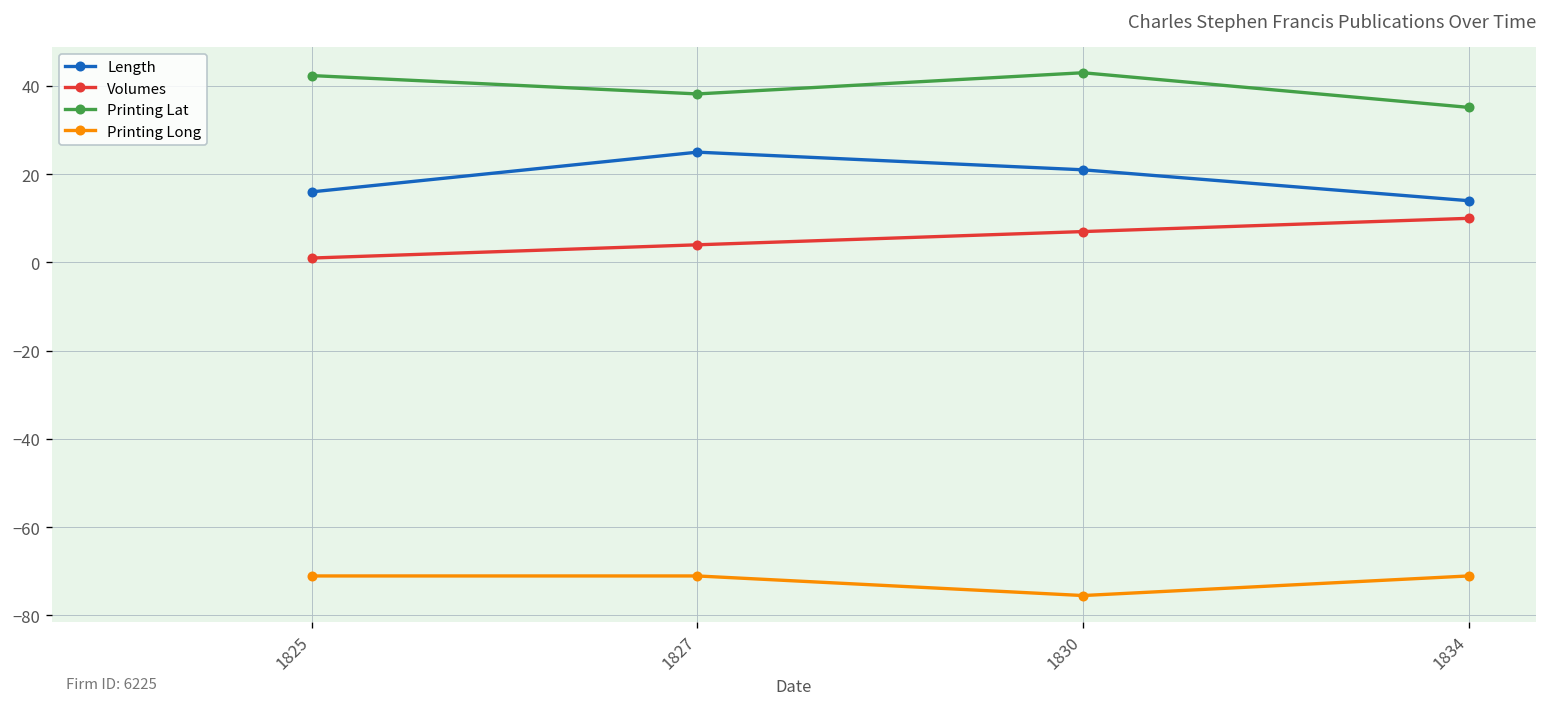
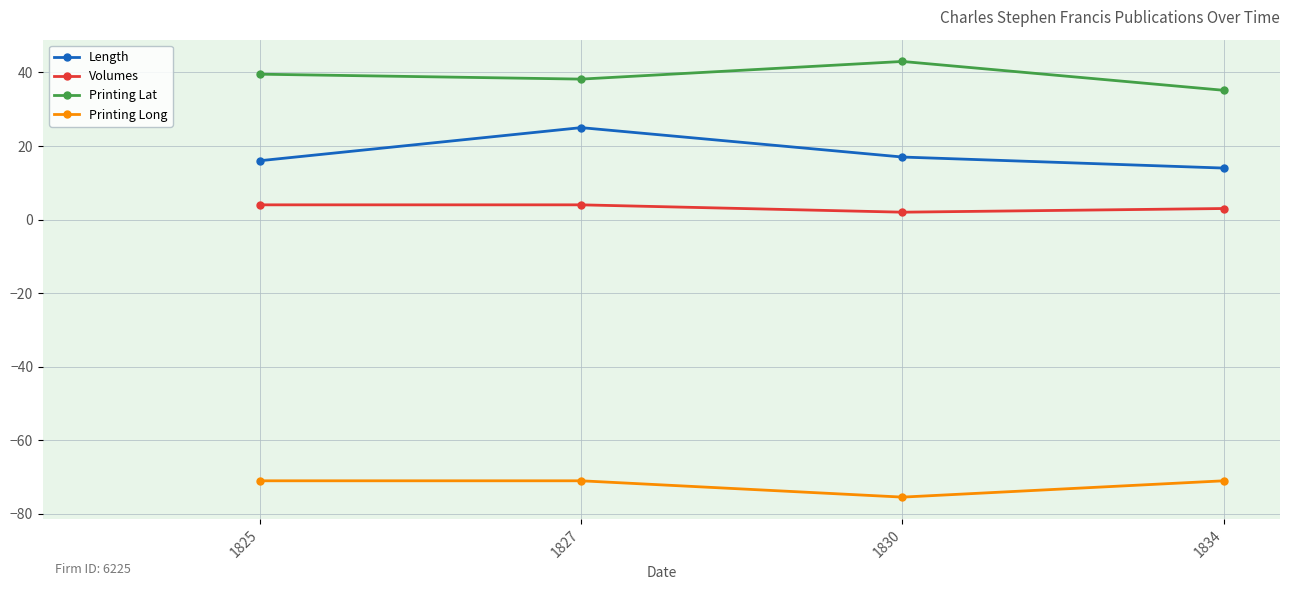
Volumes, 1825: 1 -> 4
Printing Lat, 1825: 42 -> 40
Length, 1830: 21 -> 17
Volumes, 1830: 7 -> 2
Volumes, 1834: 10 -> 3
